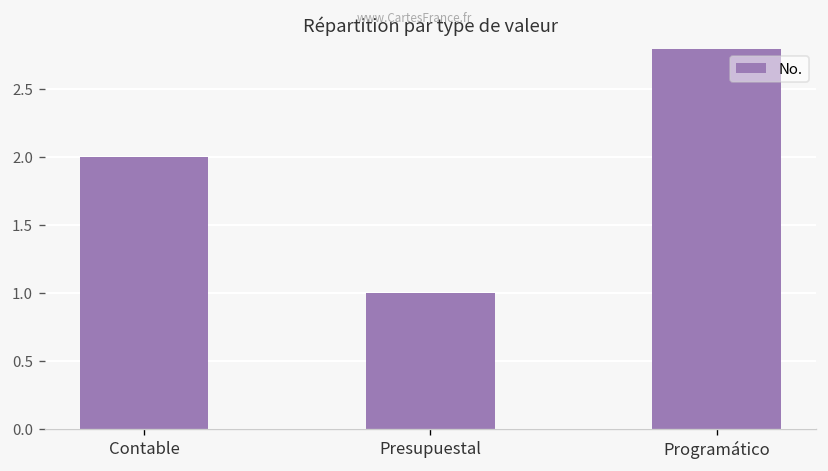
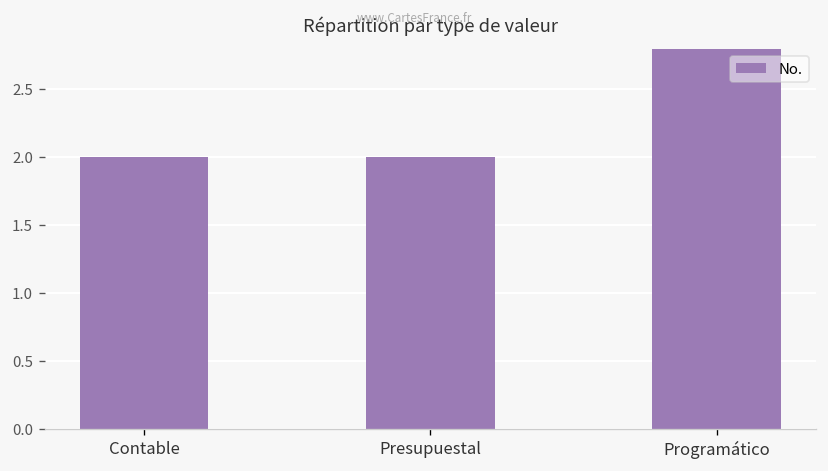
Presupuestal: 1 -> 2
